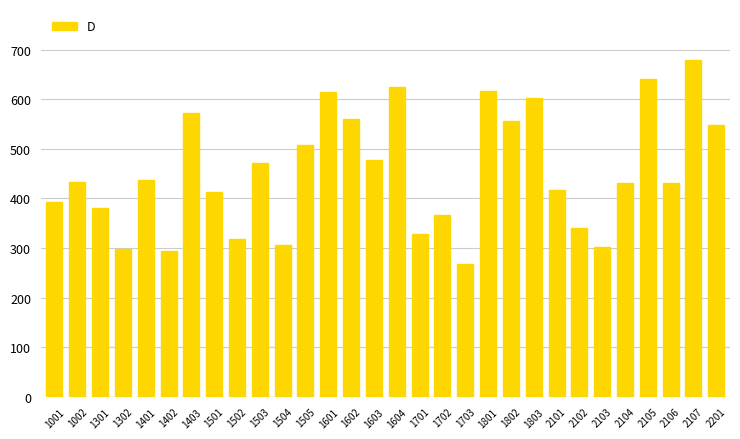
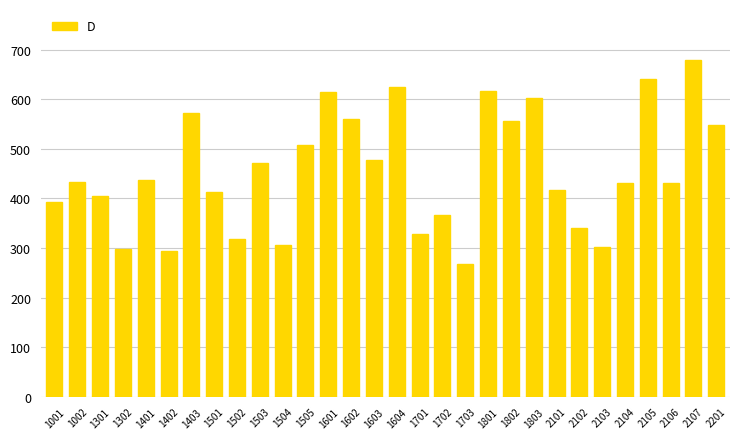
1301: 380 -> 400
